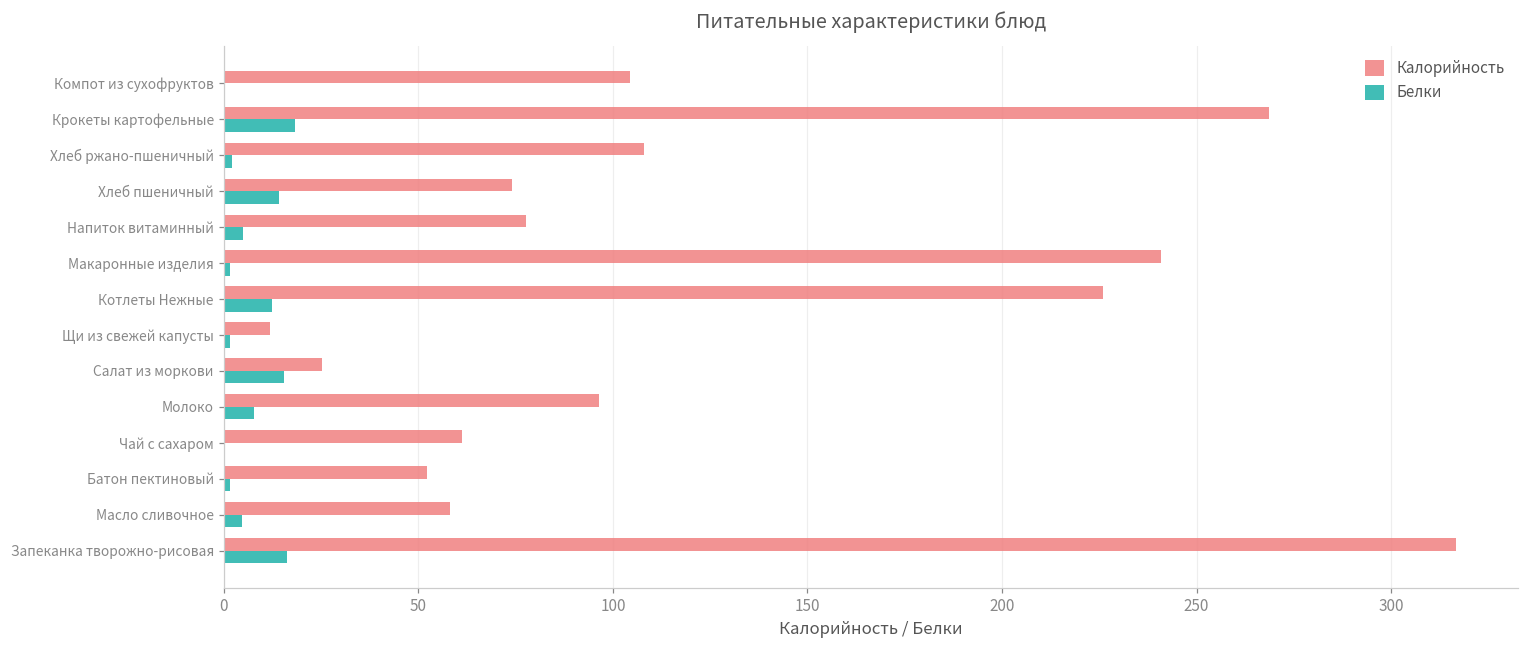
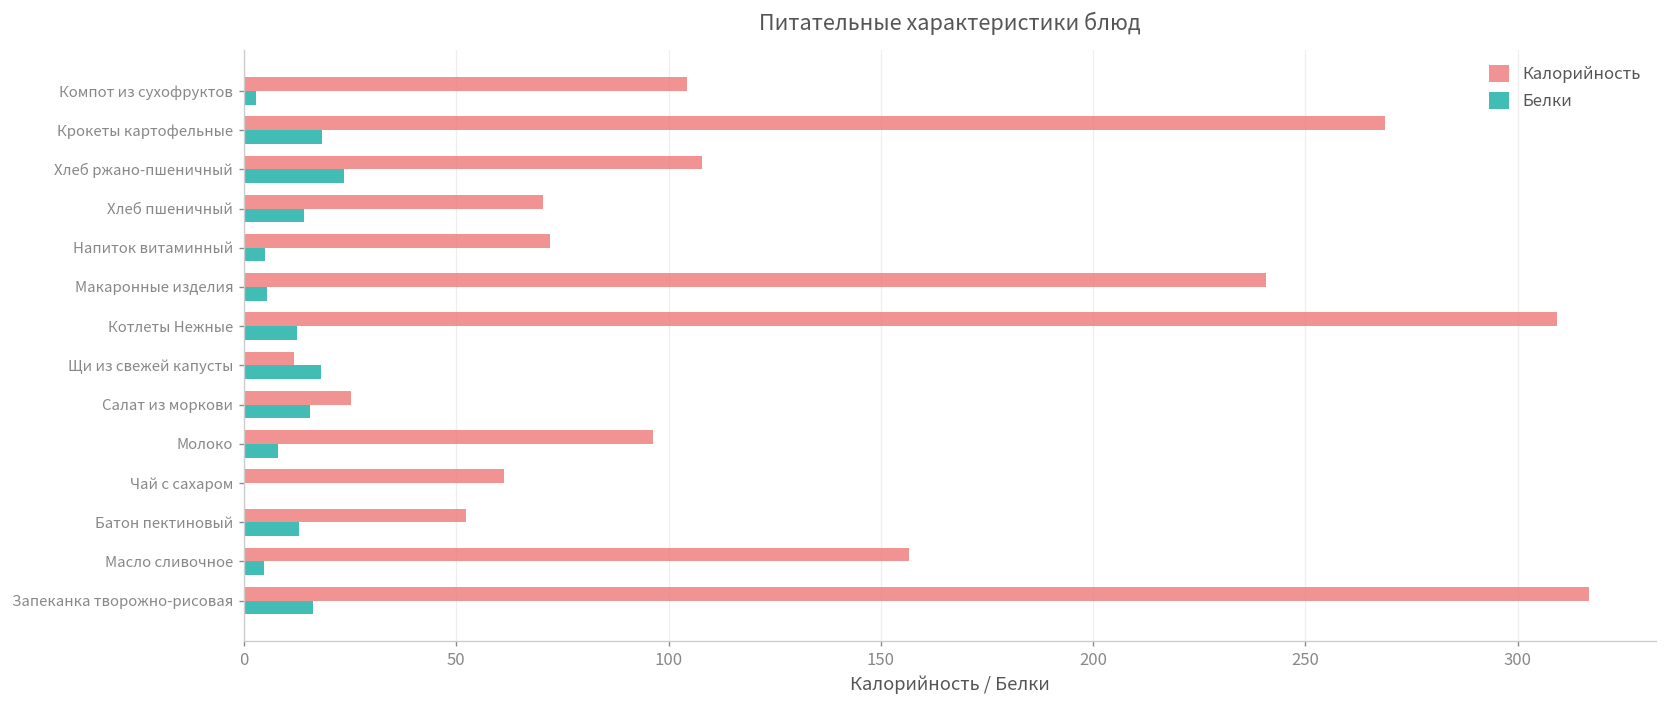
Белки, Компот из сухофруктов: 0 -> 3
Белки, Хлеб ржано-пшеничный: 2 -> 24
Калорийность, Хлеб пшеничный: 74 -> 70
Калорийность, Напиток витаминный: 78 -> 72
Белки, Макаронные изделия: 2 -> 5
Калорийность, Котлеты Нежные: 226 -> 309
Белки, Щи из свежей капусты: 2 -> 18
Белки, Батон пектиновый: 2 -> 13
Калорийность, Масло сливочное: 58 -> 157
